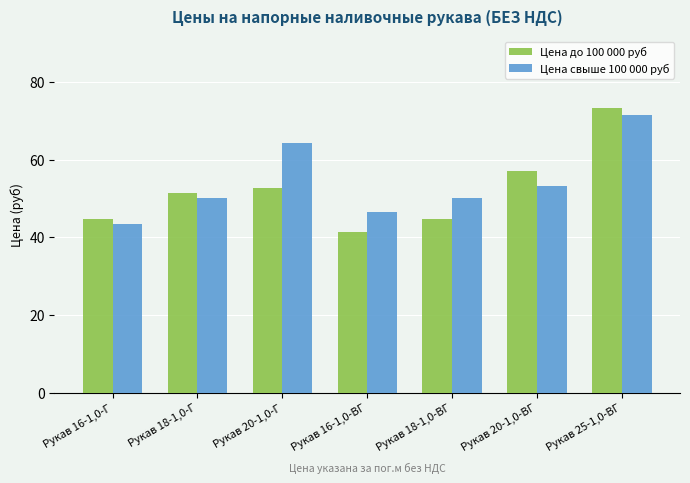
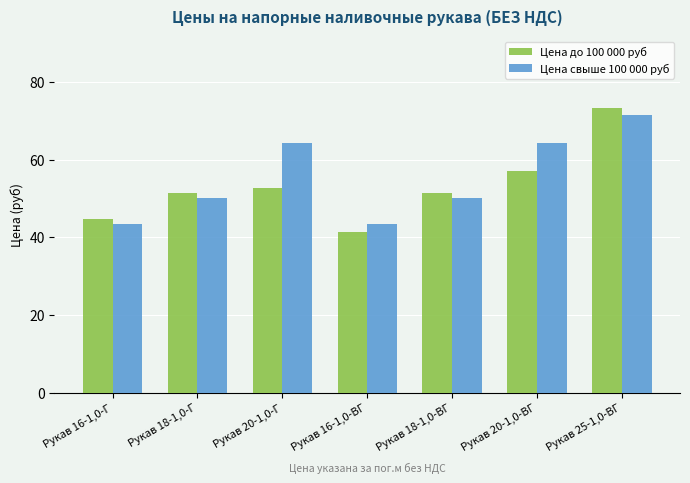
Цена свыше 100 000 руб, Рукав 16-1,0-ВГ: 47 -> 43
Цена до 100 000 руб, Рукав 18-1,0-ВГ: 45 -> 51
Цена свыше 100 000 руб, Рукав 20-1,0-ВГ: 53 -> 64
